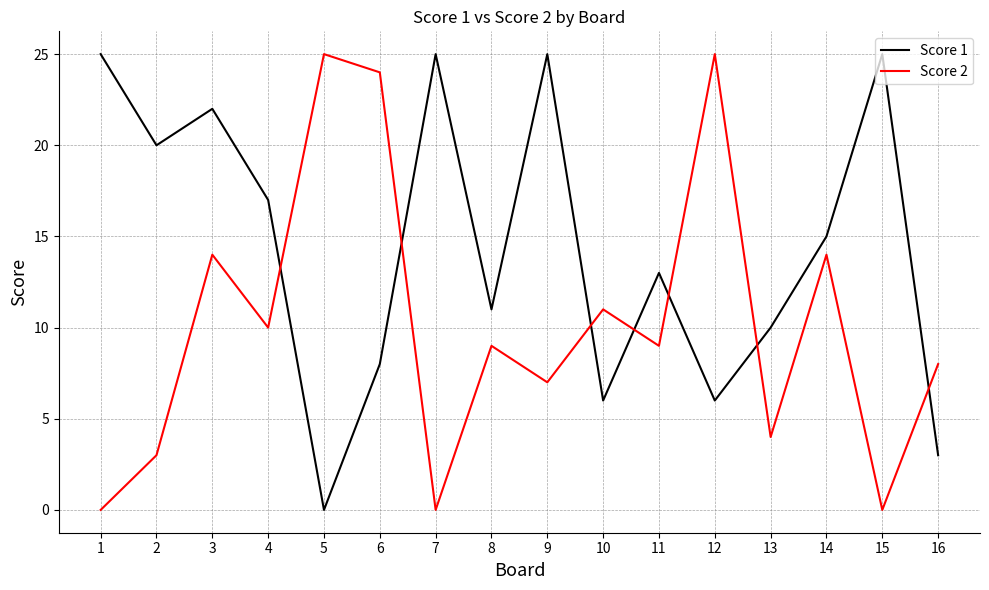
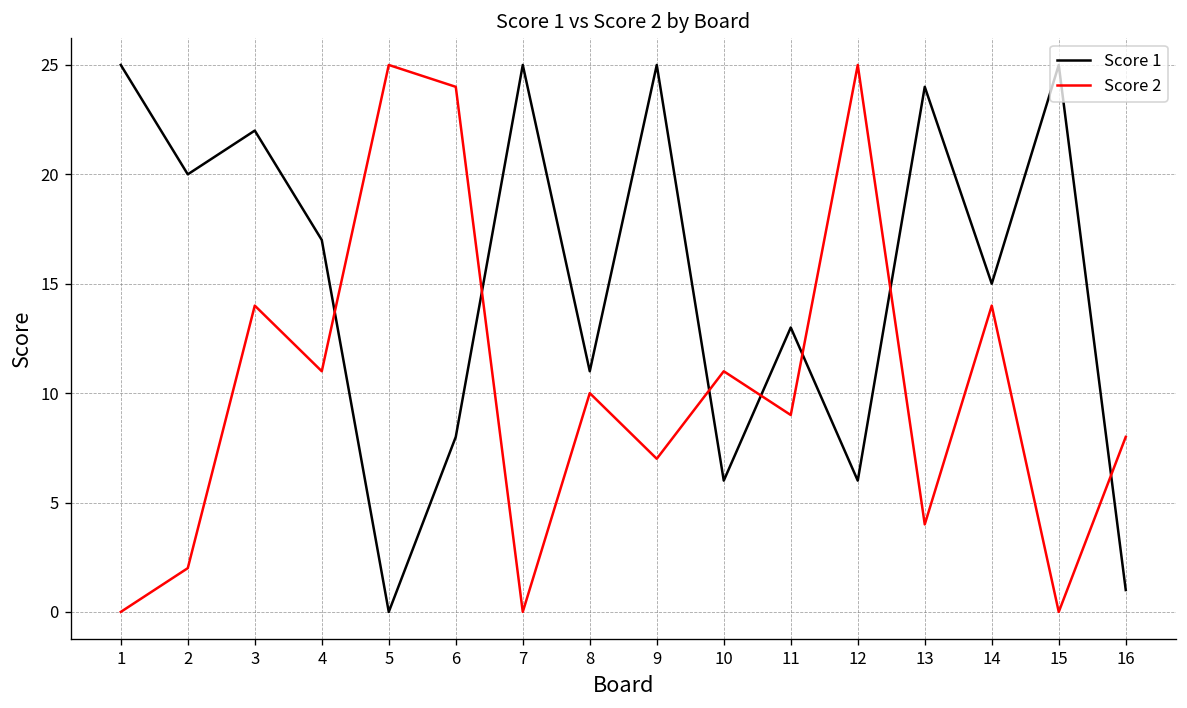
Score 2, 2: 3 -> 2
Score 2, 4: 10 -> 11
Score 2, 8: 9 -> 10
Score 1, 13: 10 -> 24
Score 1, 16: 3 -> 1
